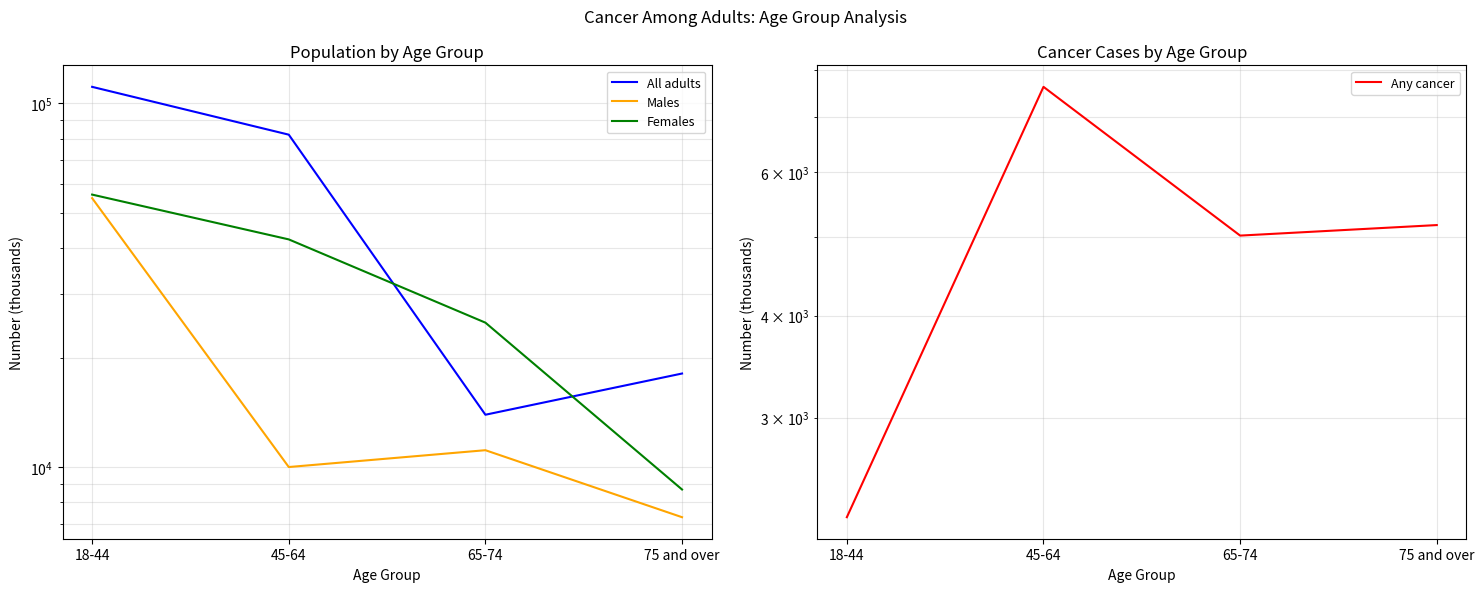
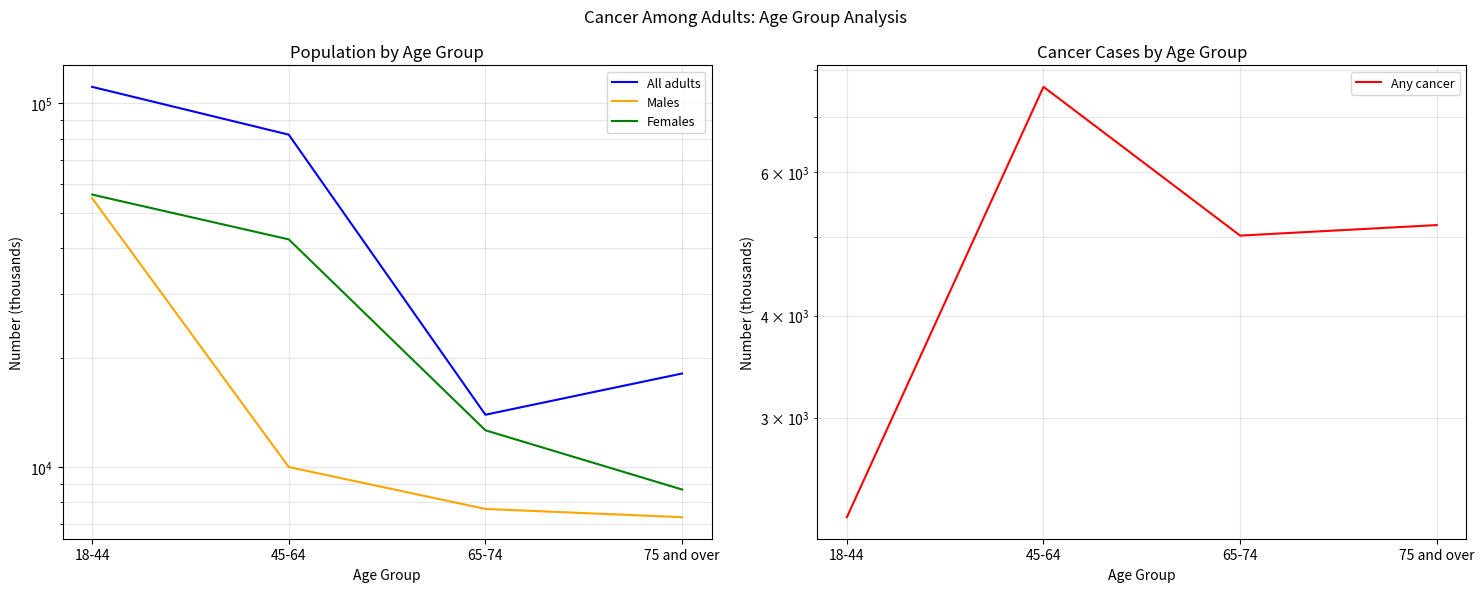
Population by Age Group, Males, 65-74: 11100 -> 7700
Population by Age Group, Females, 65-74: 25000 -> 12600
